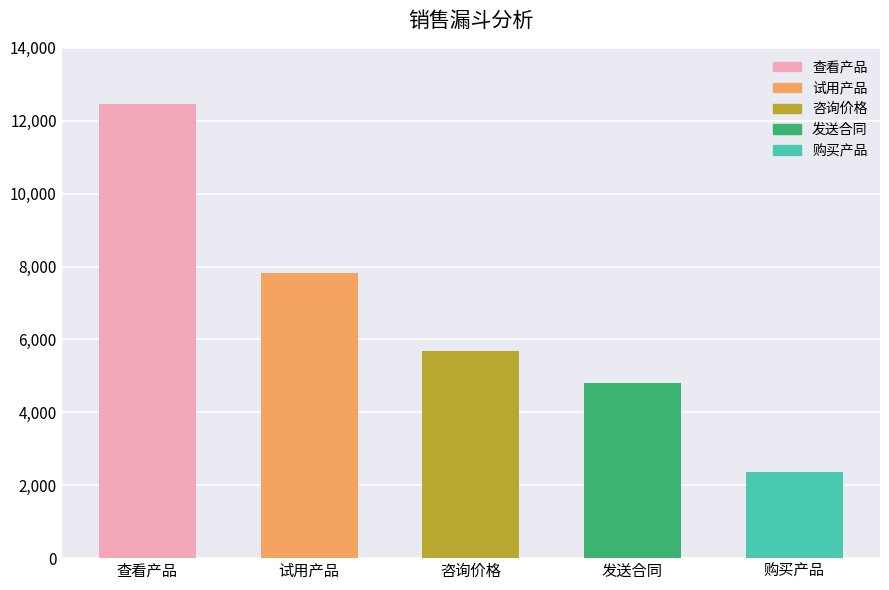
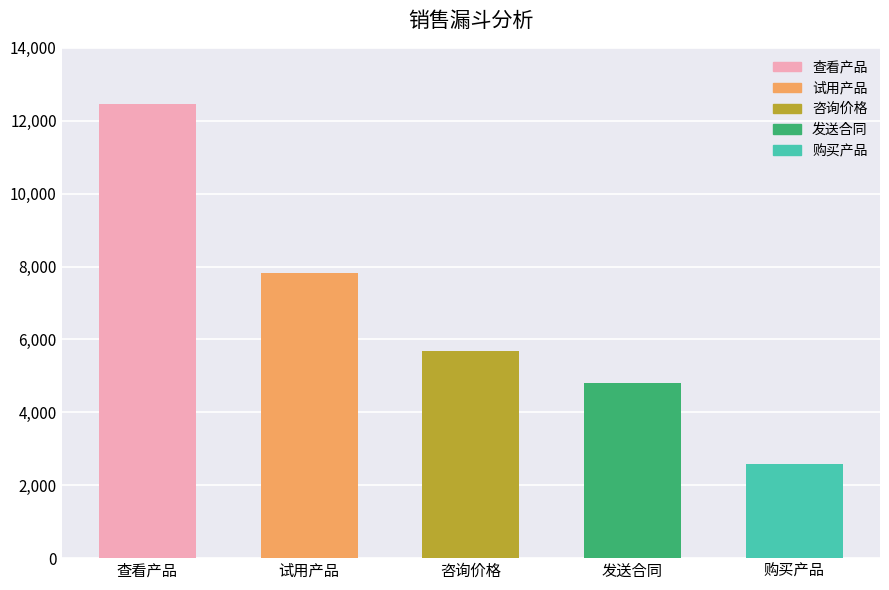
购买产品: 2,400 -> 2,600
